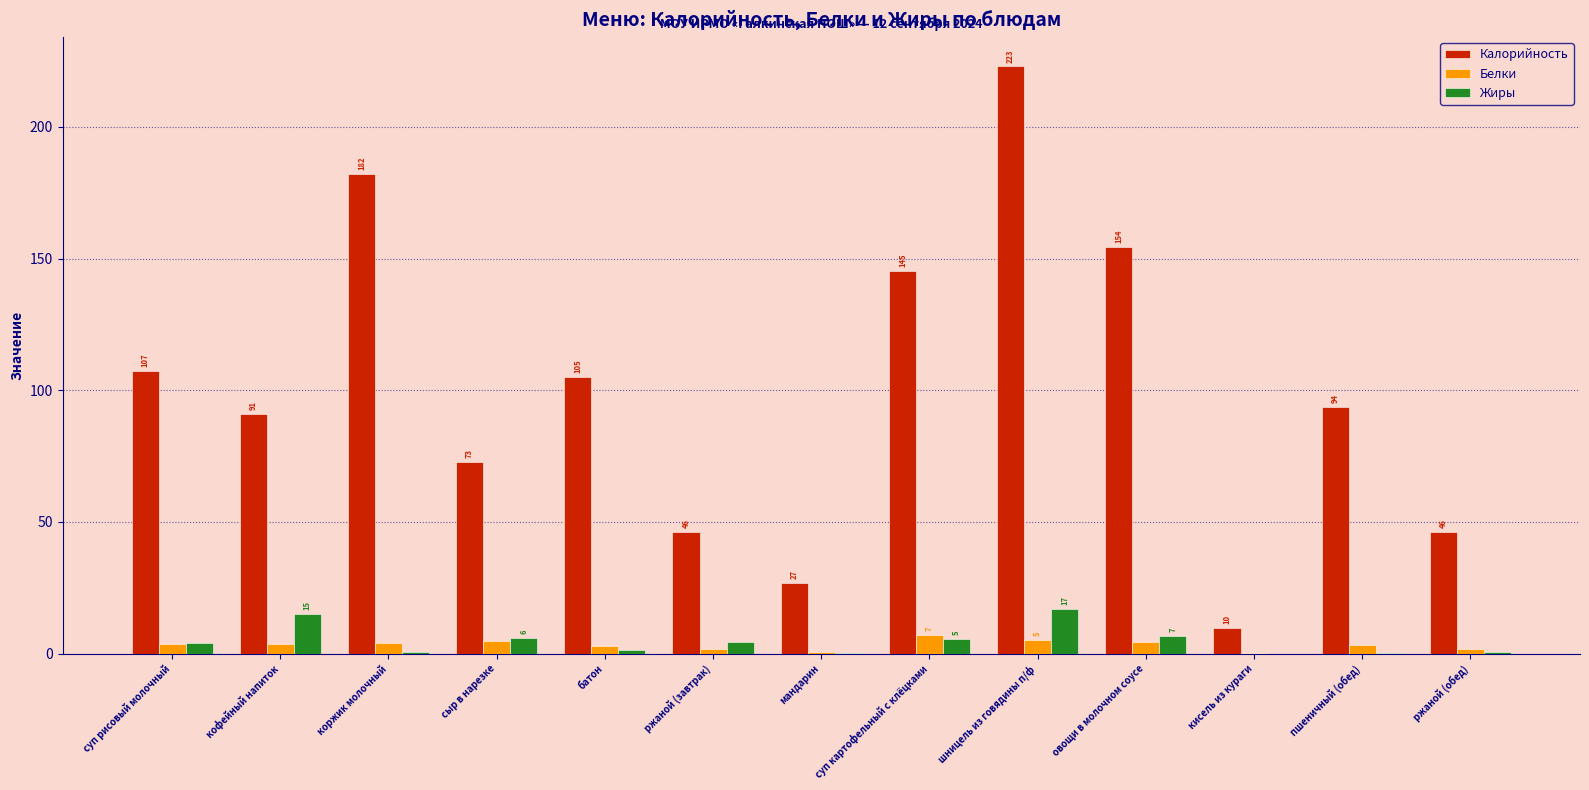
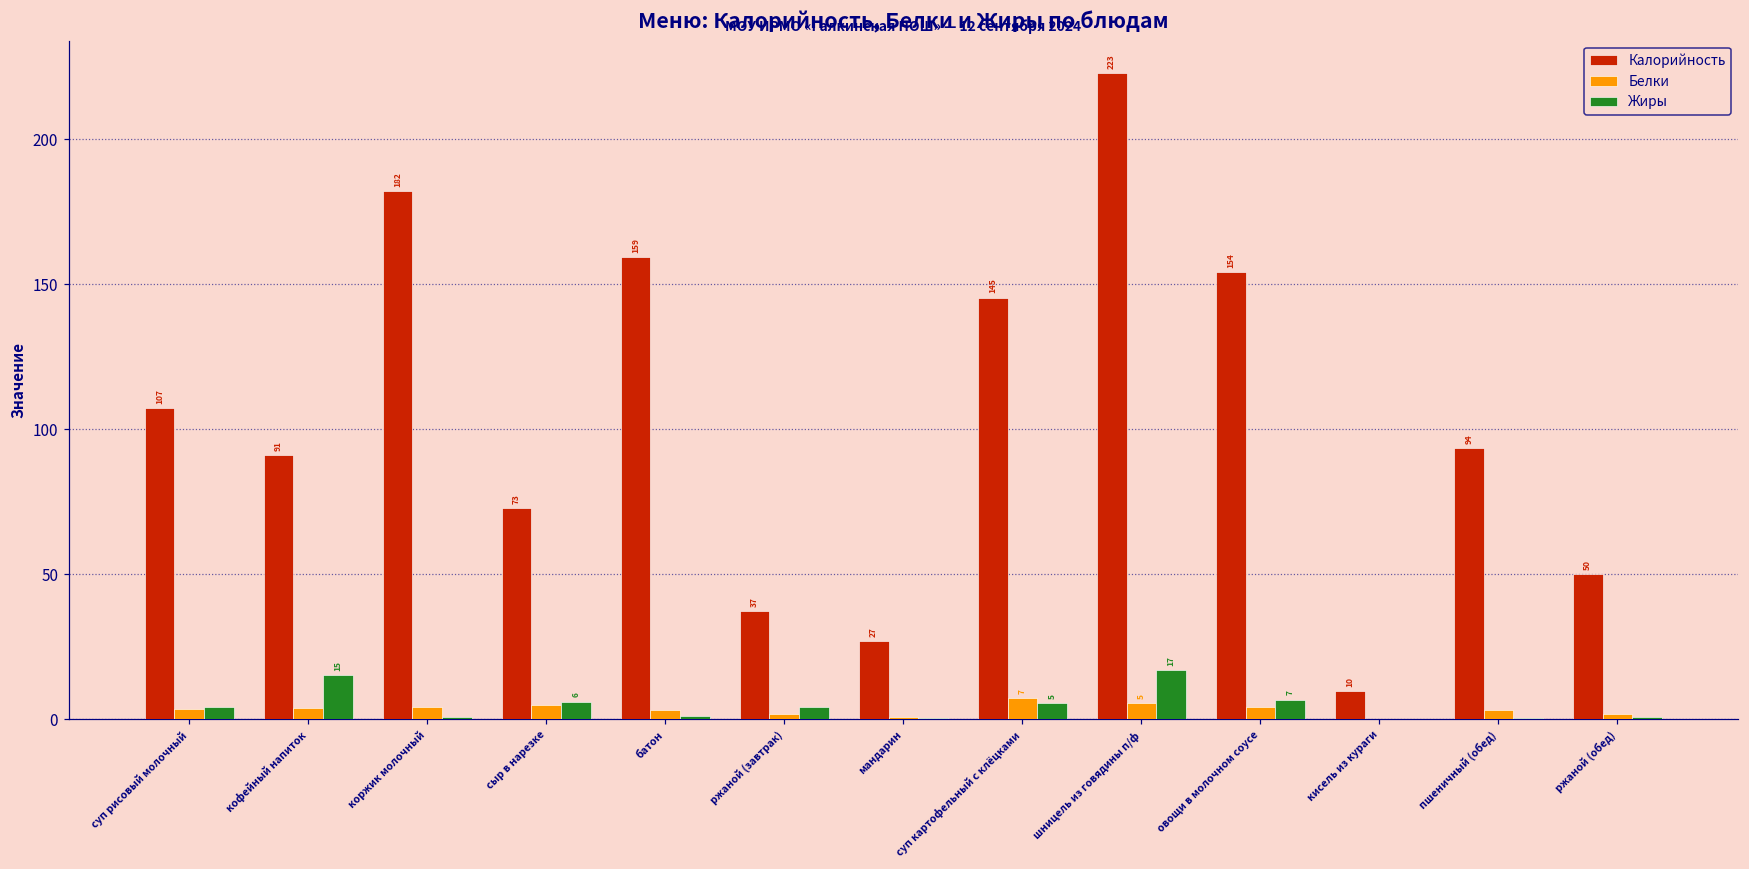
Калорийность, батон: 105 -> 159
Калорийность, ржаной (завтрак): 46 -> 37
Калорийность, ржаной (обед): 46 -> 50
